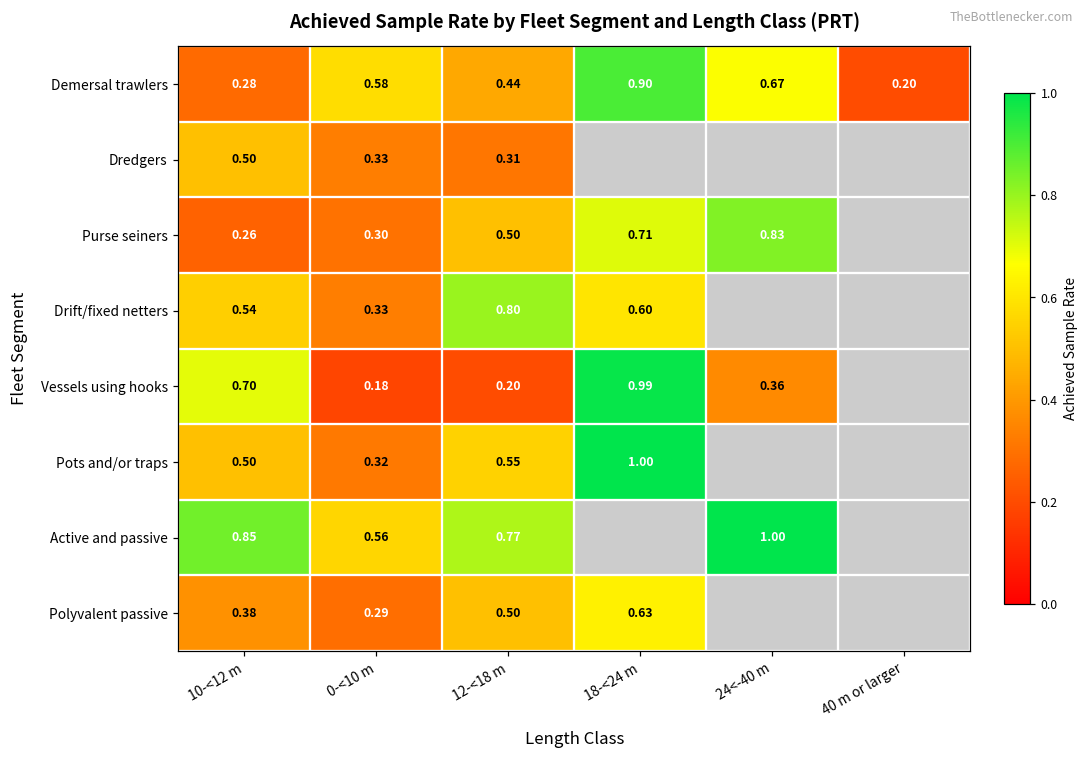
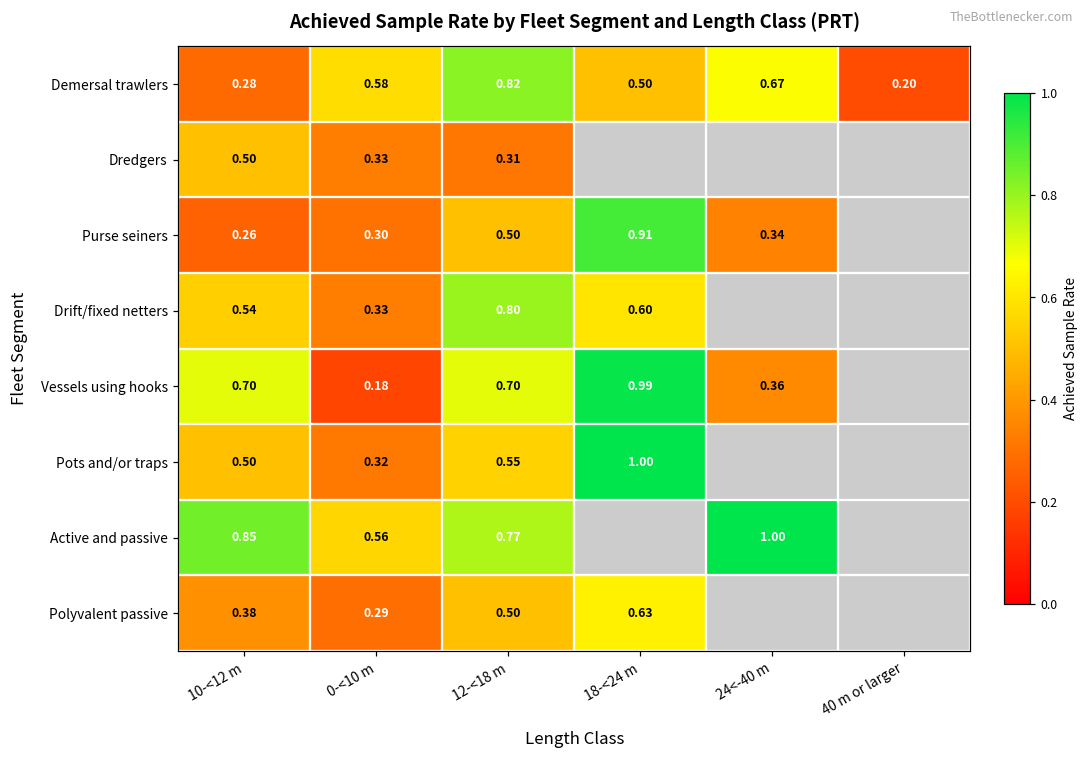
Demersal trawlers, 12-<18 m: 0.44 -> 0.82
Demersal trawlers, 18-<24 m: 0.90 -> 0.50
Purse seiners, 18-<24 m: 0.71 -> 0.91
Purse seiners, 24<-40 m: 0.83 -> 0.34
Vessels using hooks, 12-<18 m: 0.20 -> 0.70
